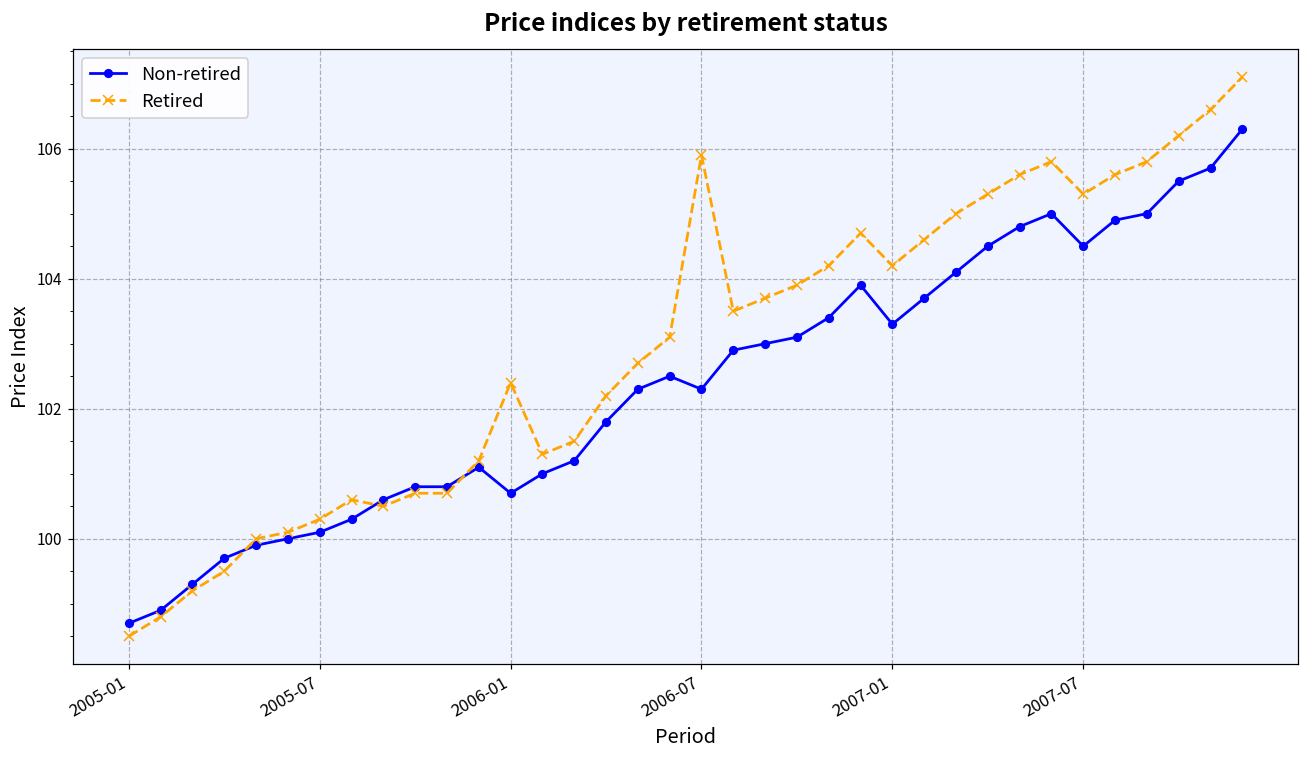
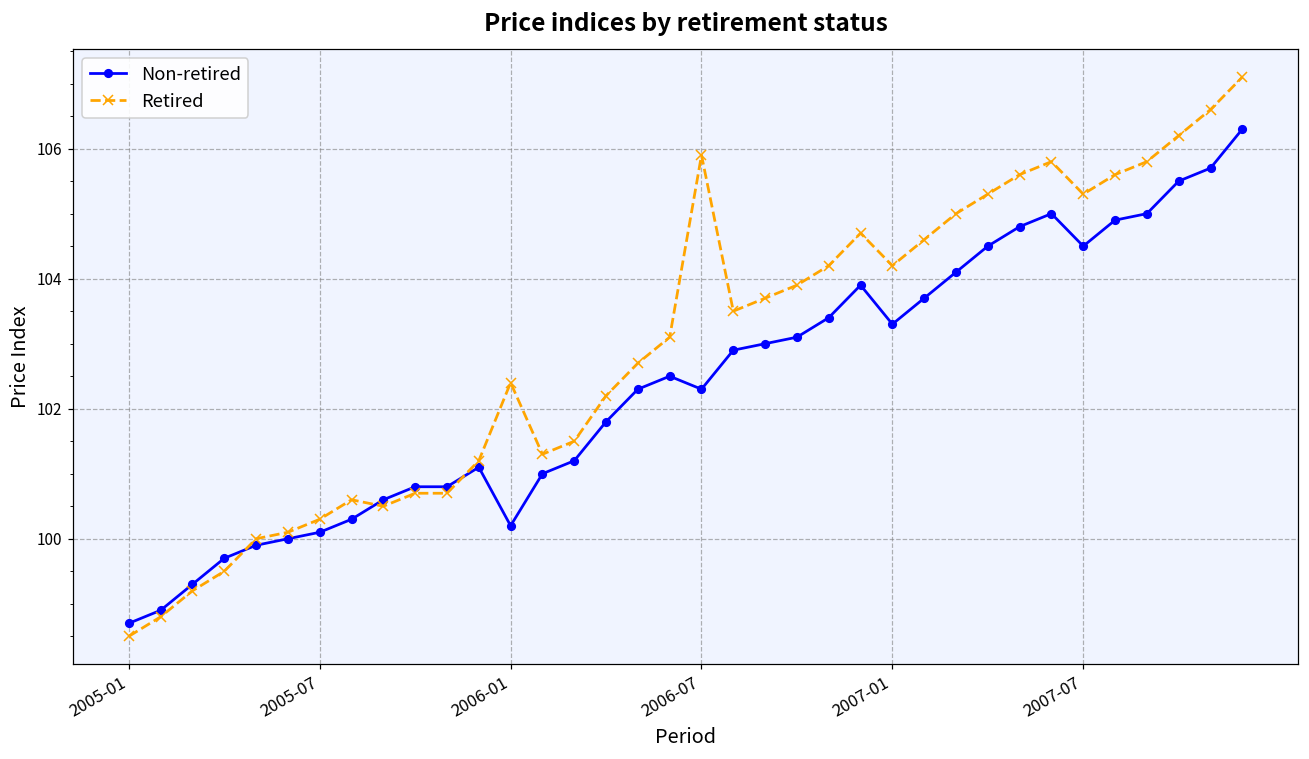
Non-retired, 2006-01: 100.7 -> 100.2
